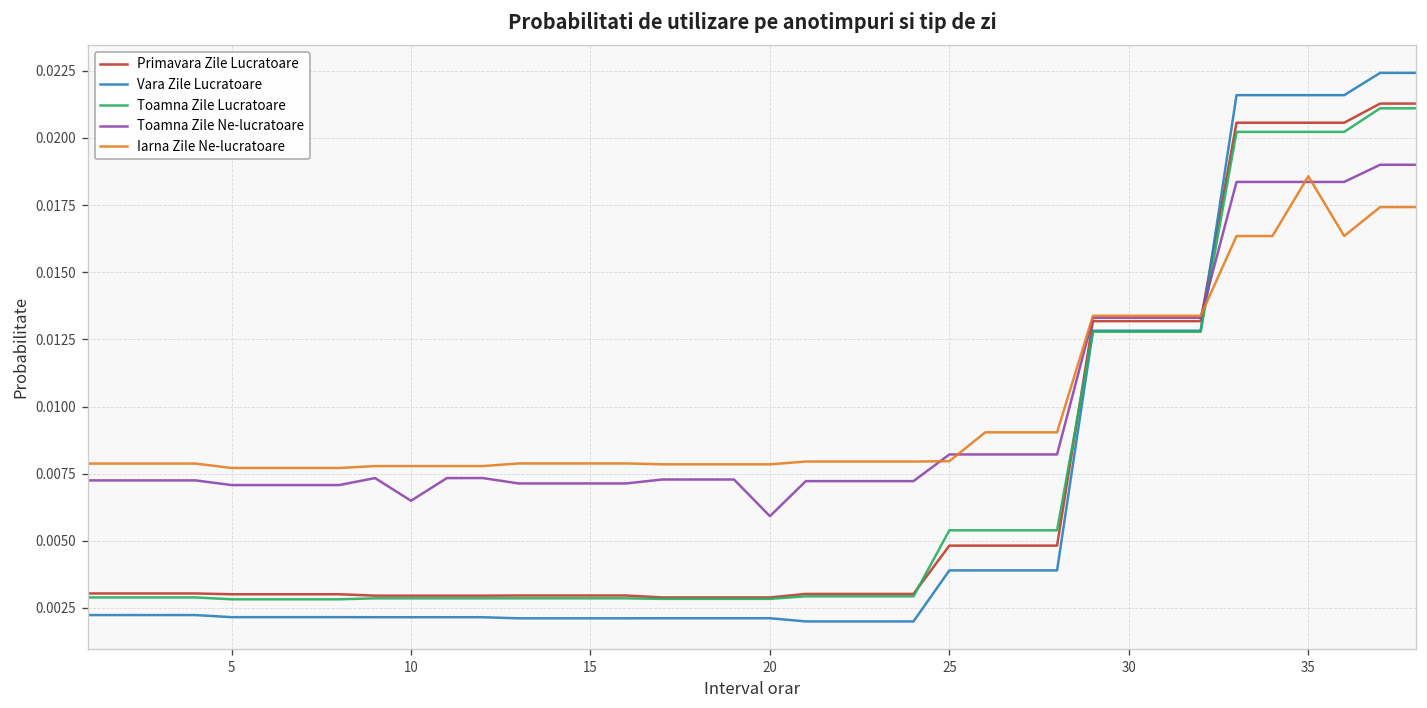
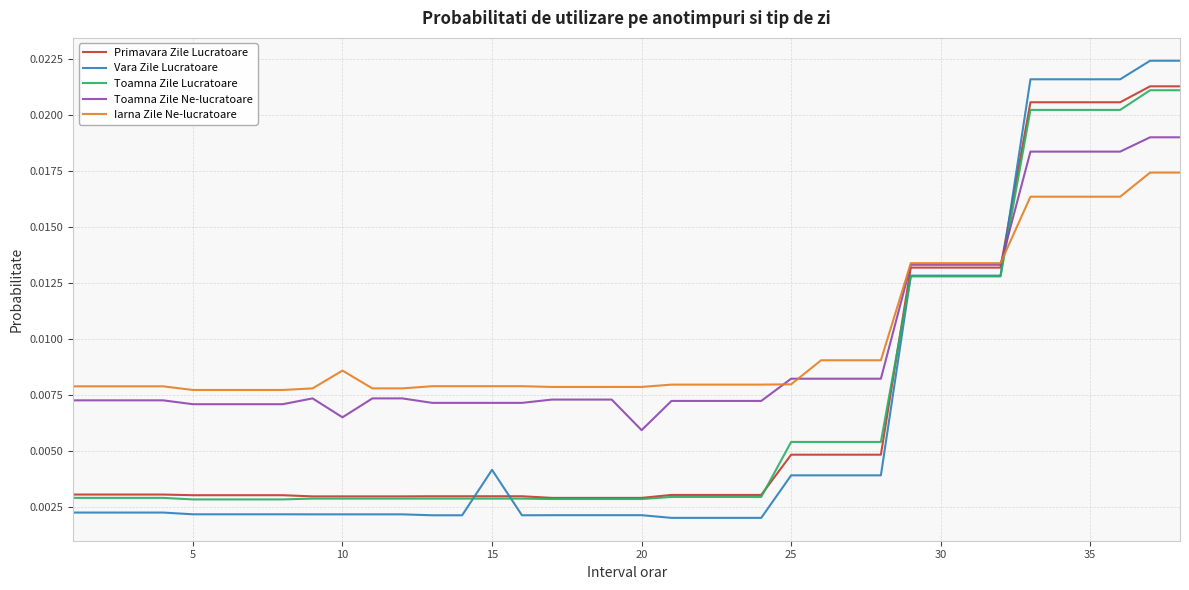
Iarna Zile Ne-lucratoare, 10: 0.0078 -> 0.0086
Vara Zile Lucratoare, 15: 0.0021 -> 0.0041
Iarna Zile Ne-lucratoare, 35: 0.0186 -> 0.0163
